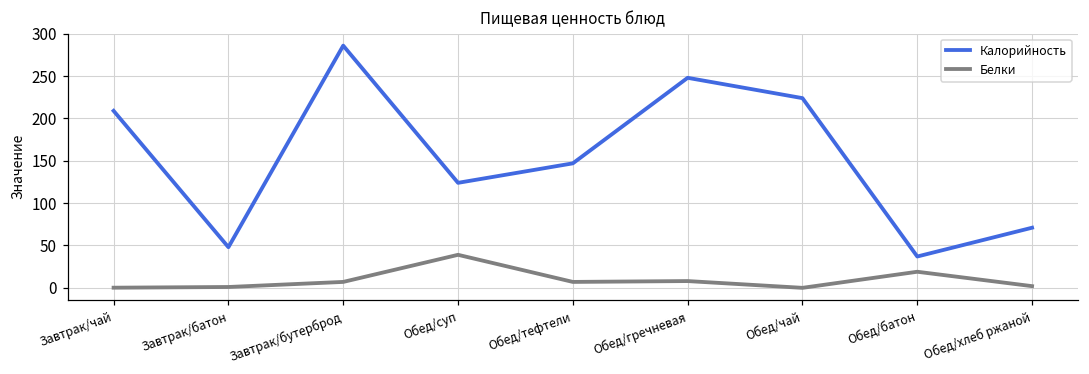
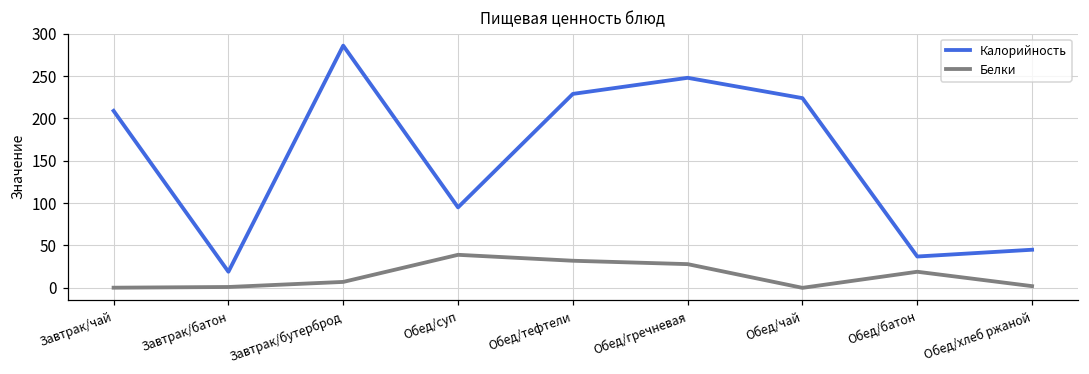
Калорийность, Завтрак/батон: 50 -> 20
Калорийность, Обед/суп: 120 -> 100
Калорийность, Обед/тефтели: 150 -> 230
Белки, Обед/тефтели: 10 -> 30
Белки, Обед/гречневая: 10 -> 30
Калорийность, Обед/хлеб ржаной: 70 -> 50
